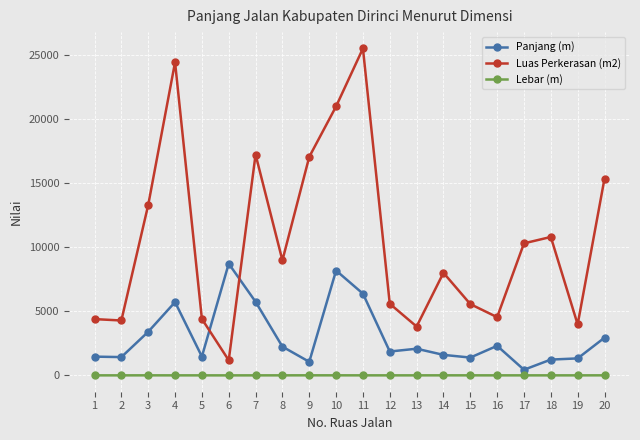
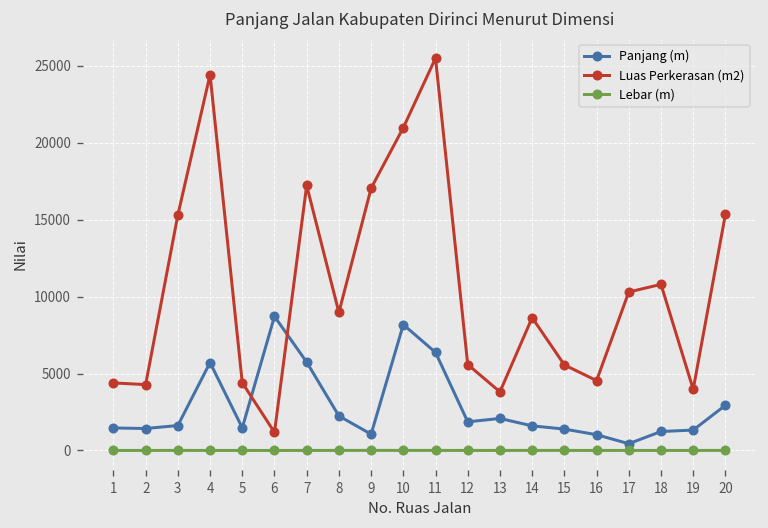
Panjang (m), 3: 3400 -> 1600
Luas Perkerasan (m2), 3: 13300 -> 15300
Luas Perkerasan (m2), 14: 8000 -> 8600
Panjang (m), 16: 2300 -> 1000
